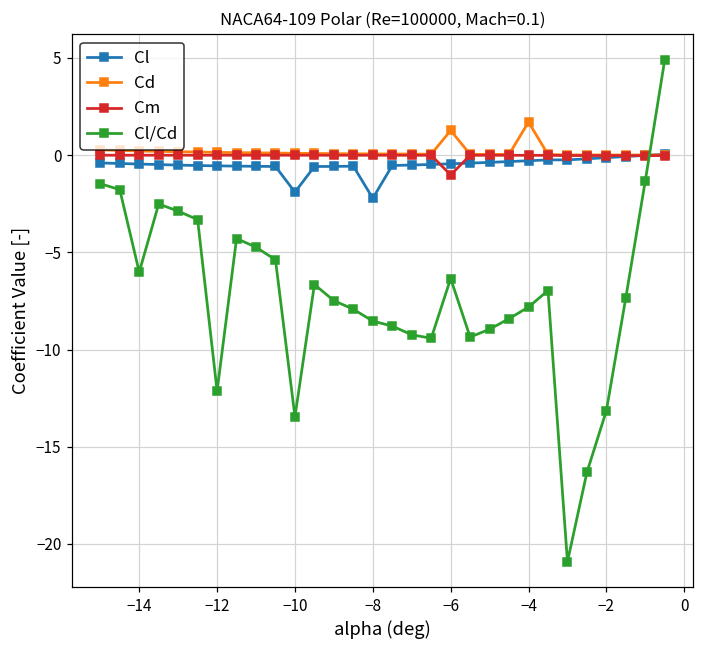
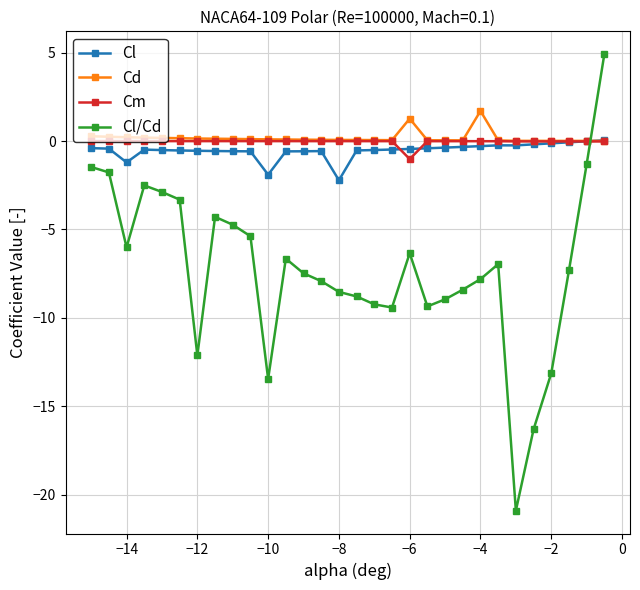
Cl, −14: -0.5 -> -1.2
